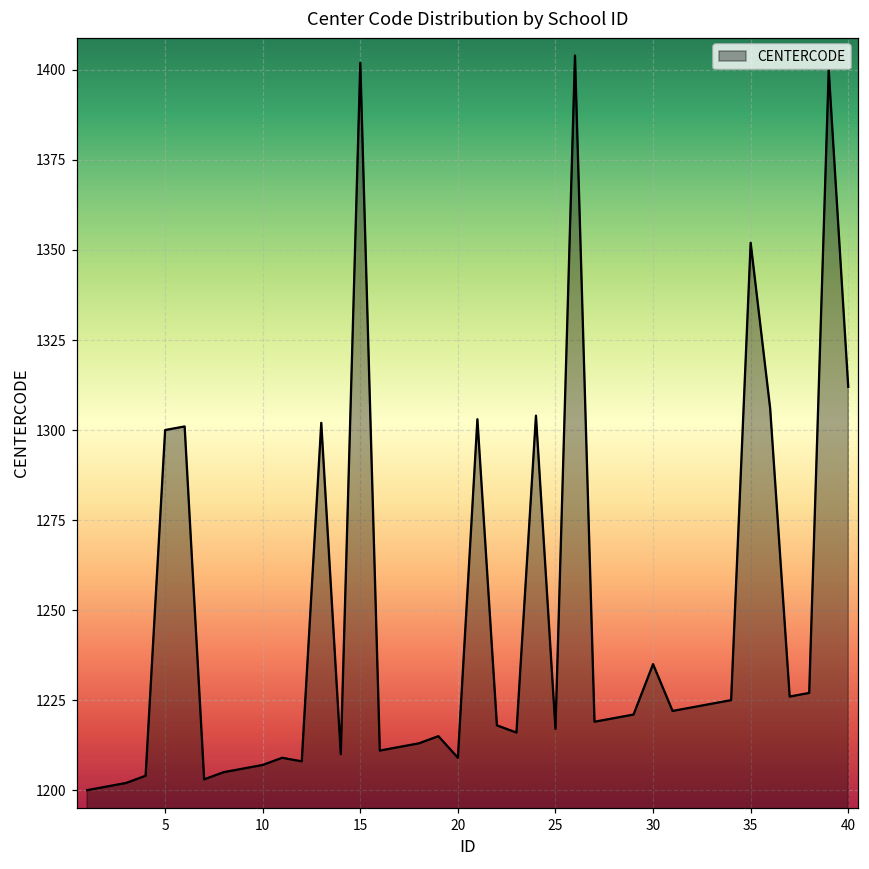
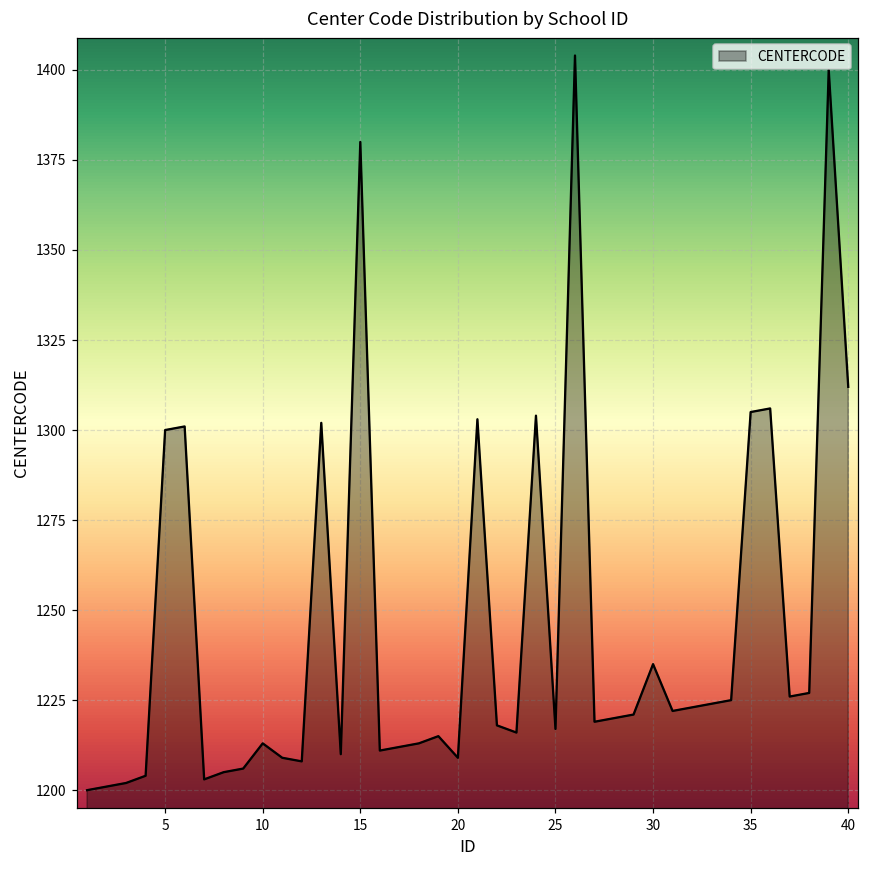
10: 1207 -> 1213
15: 1402 -> 1380
35: 1352 -> 1305
